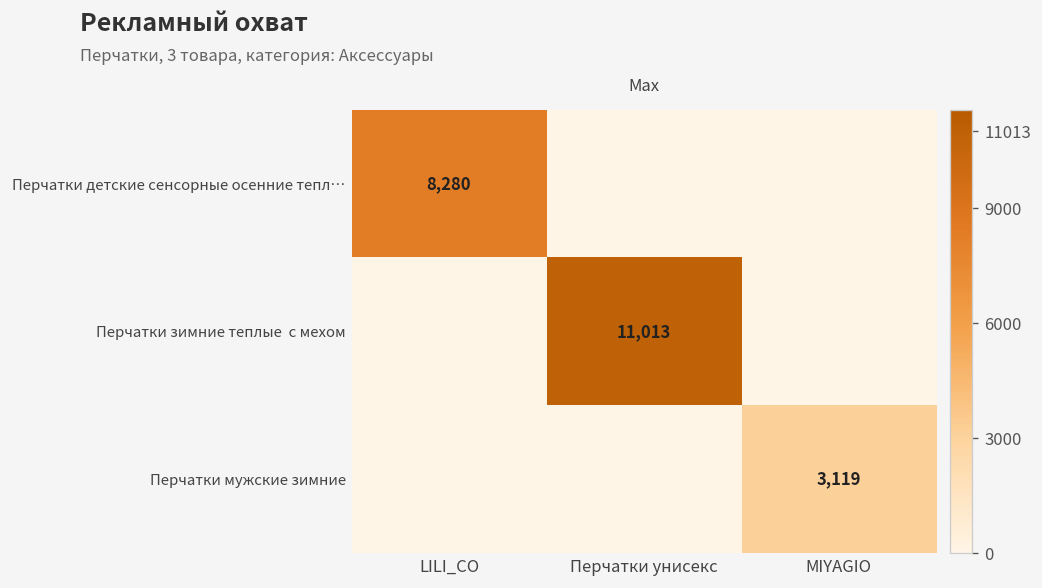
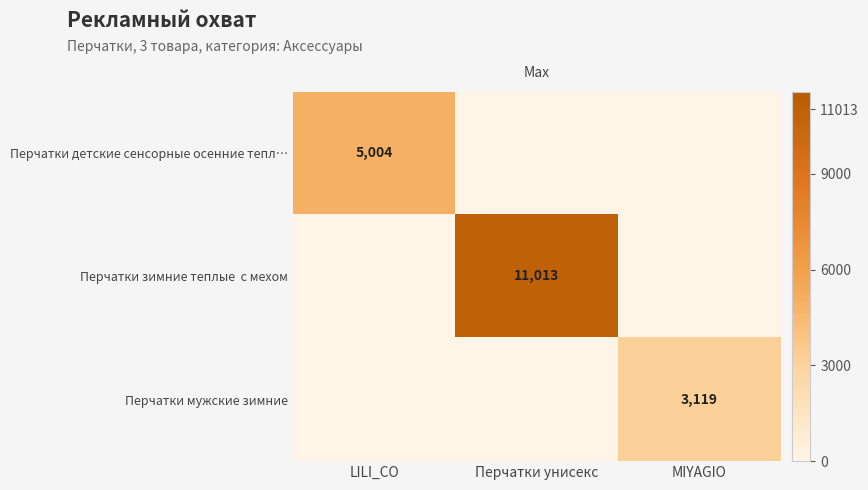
Перчатки детские сенсорные осенние тепл…, LILI_CO: 8,280 -> 5,004
